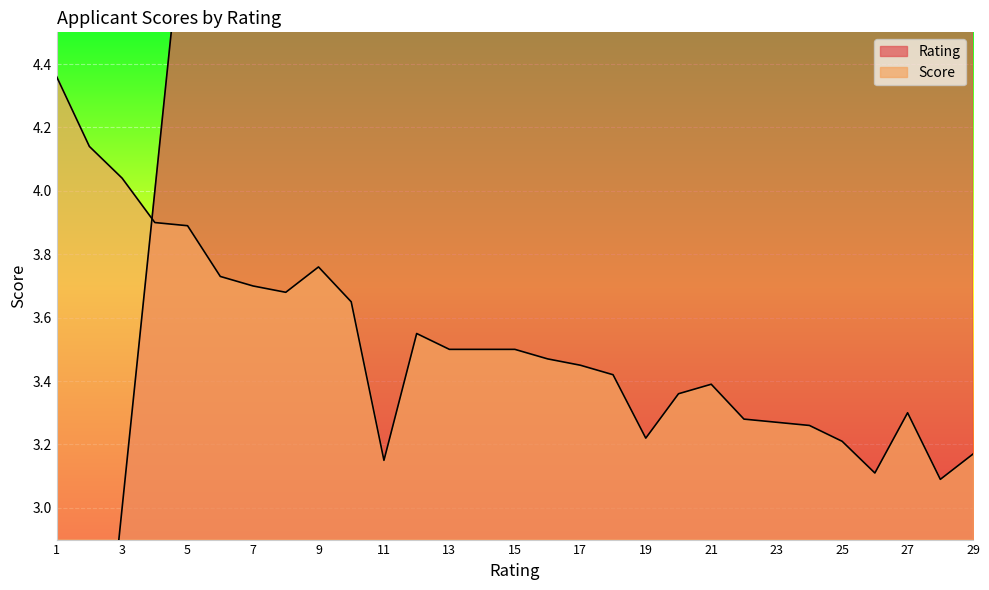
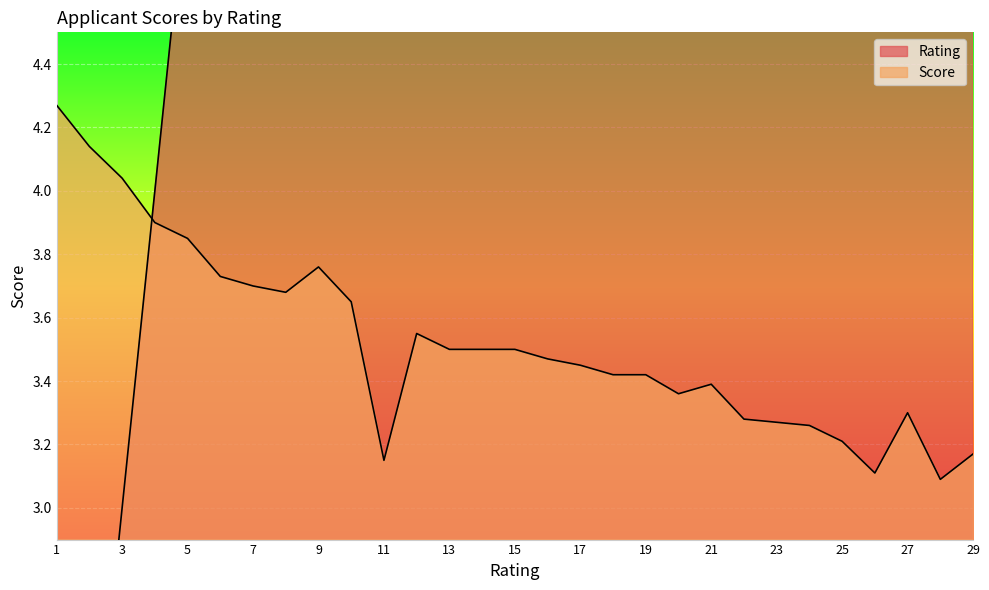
Score, 1: 4.36 -> 4.27
Score, 5: 3.89 -> 3.85
Score, 19: 3.22 -> 3.42
